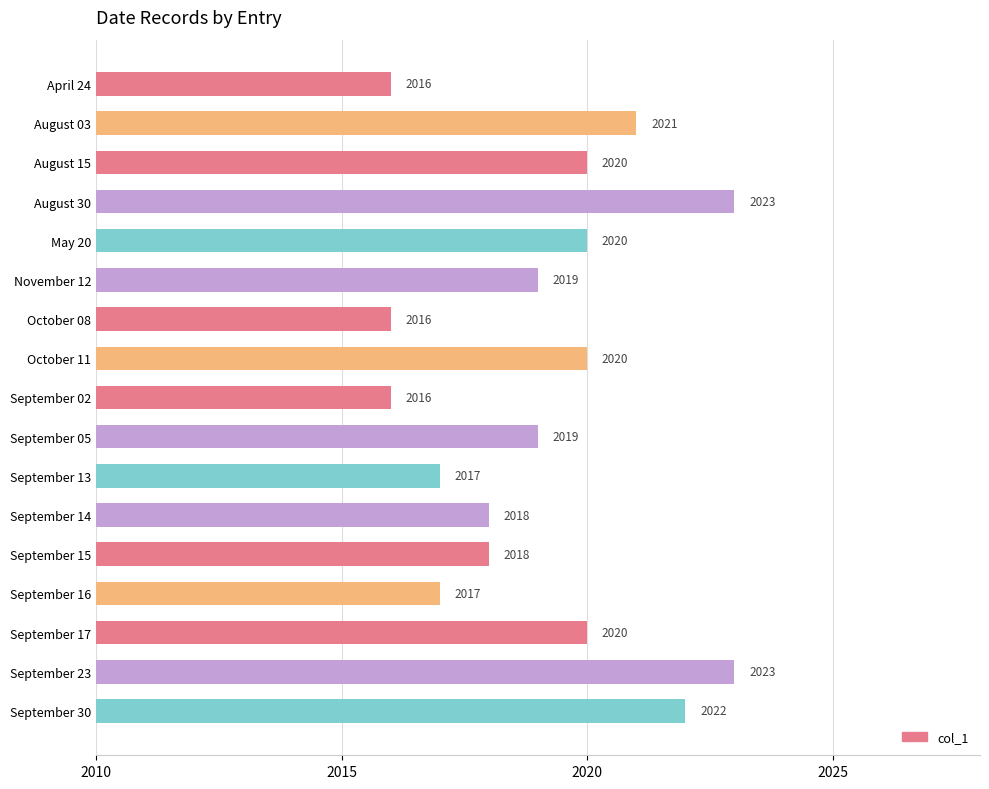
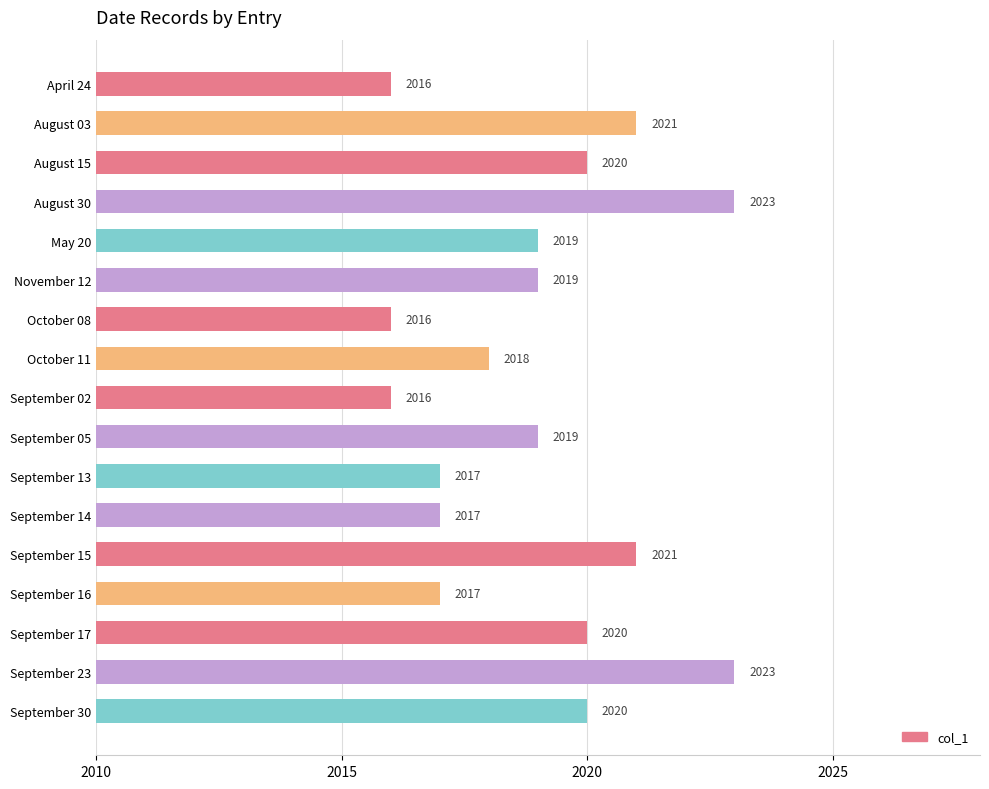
May 20: 2020 -> 2019
October 11: 2020 -> 2018
September 14: 2018 -> 2017
September 15: 2018 -> 2021
September 30: 2022 -> 2020
